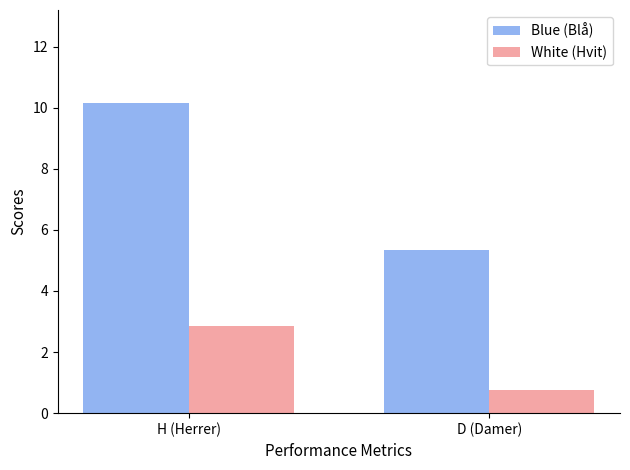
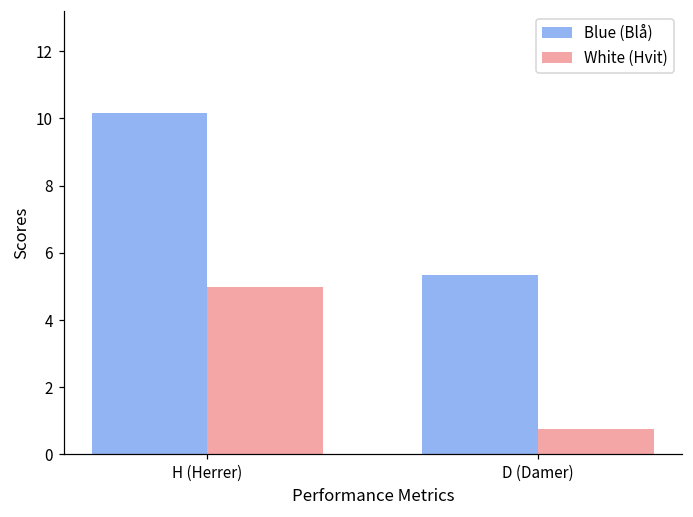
White (Hvit), H (Herrer): 2.9 -> 5.0
